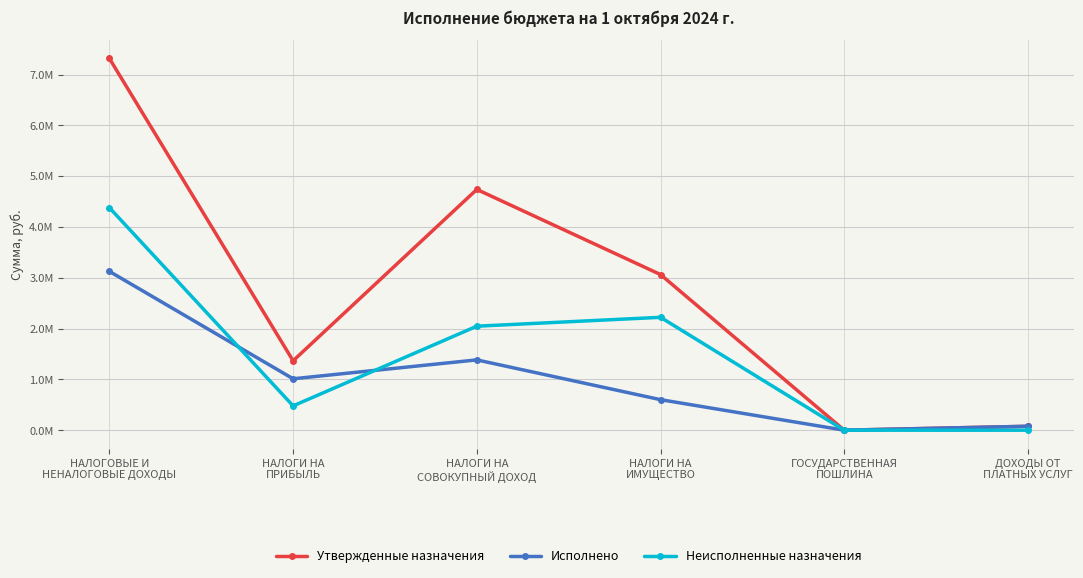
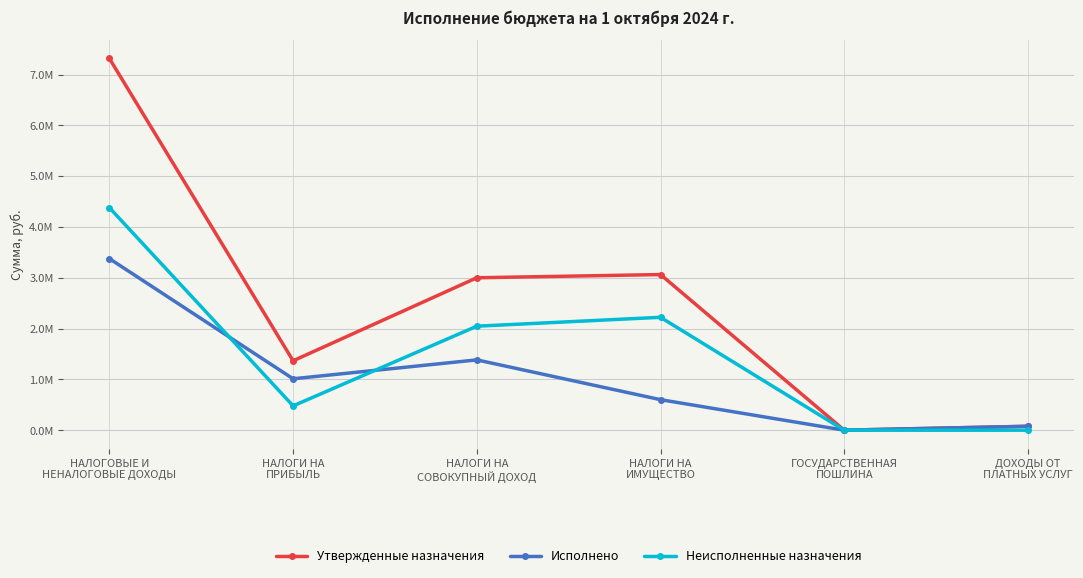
Исполнено, НАЛОГОВЫЕ И НЕНАЛОГОВЫЕ ДОХОДЫ: 3100000 -> 3400000
Утвержденные назначения, НАЛОГИ НА СОВОКУПНЫЙ ДОХОД: 4700000 -> 3000000
